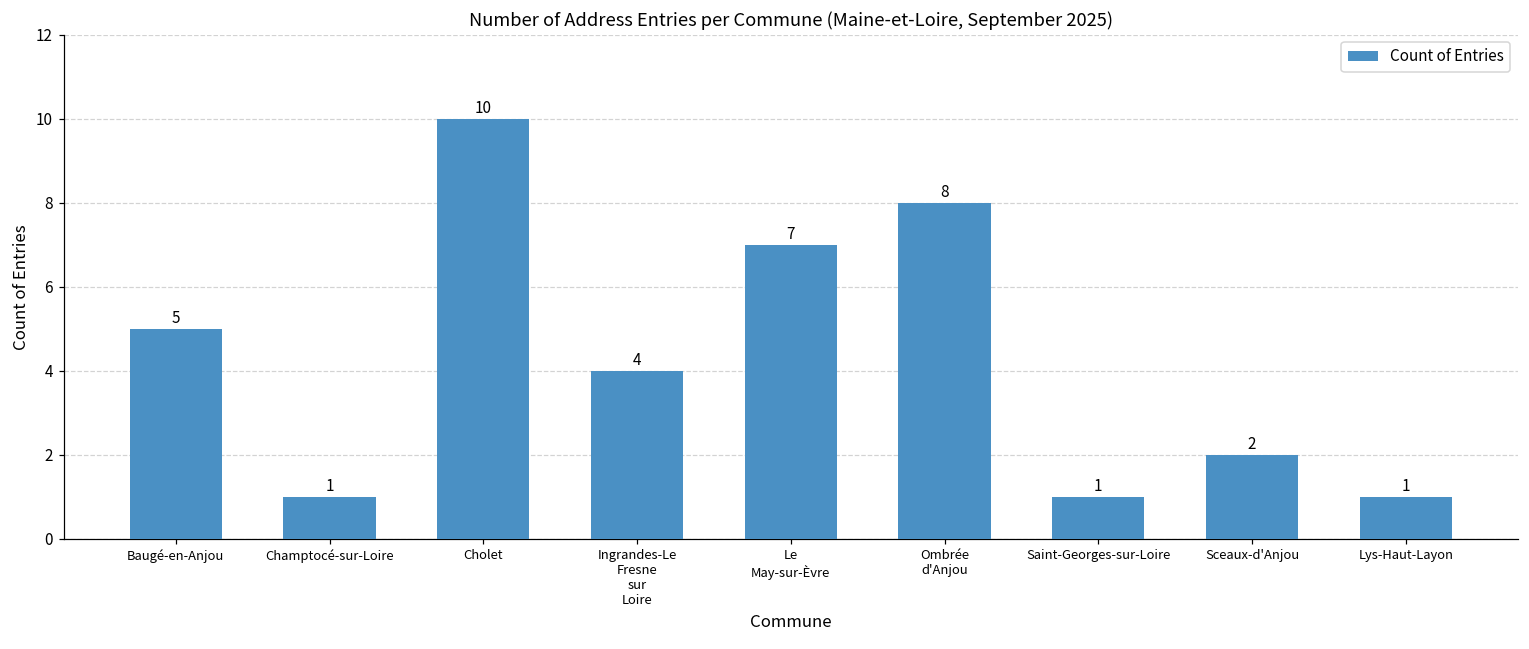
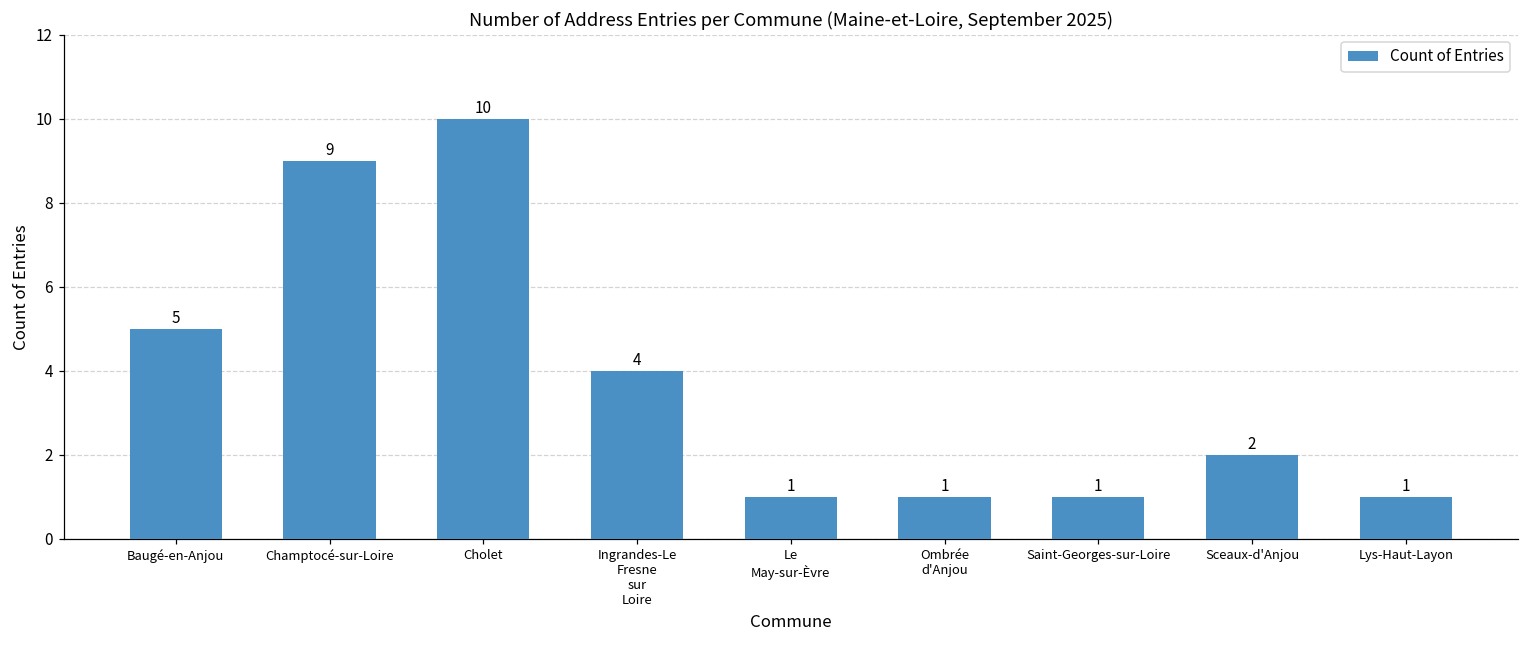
Champtocé-sur-Loire: 1 -> 9
Le May-sur-Èvre: 7 -> 1
Ombrée d'Anjou: 8 -> 1
